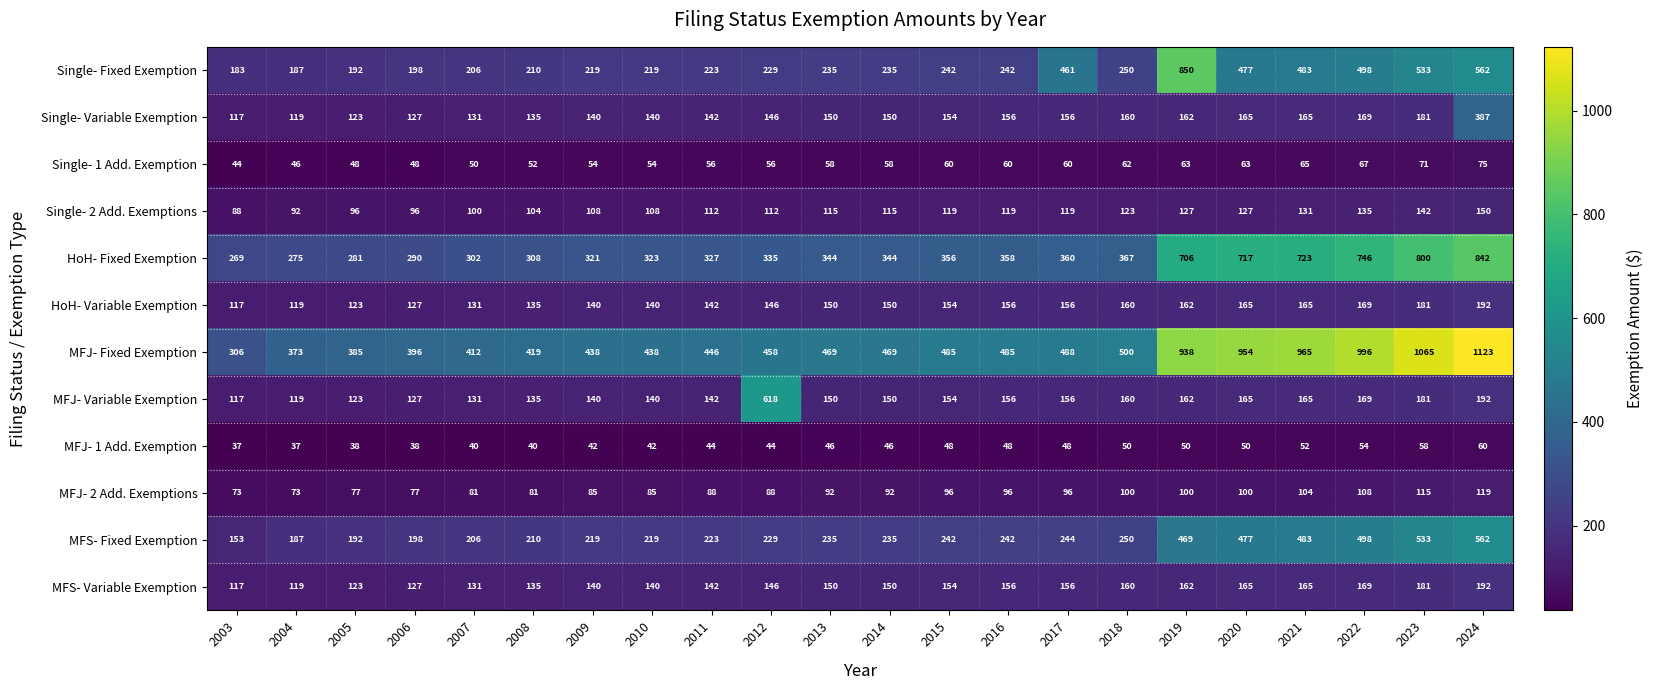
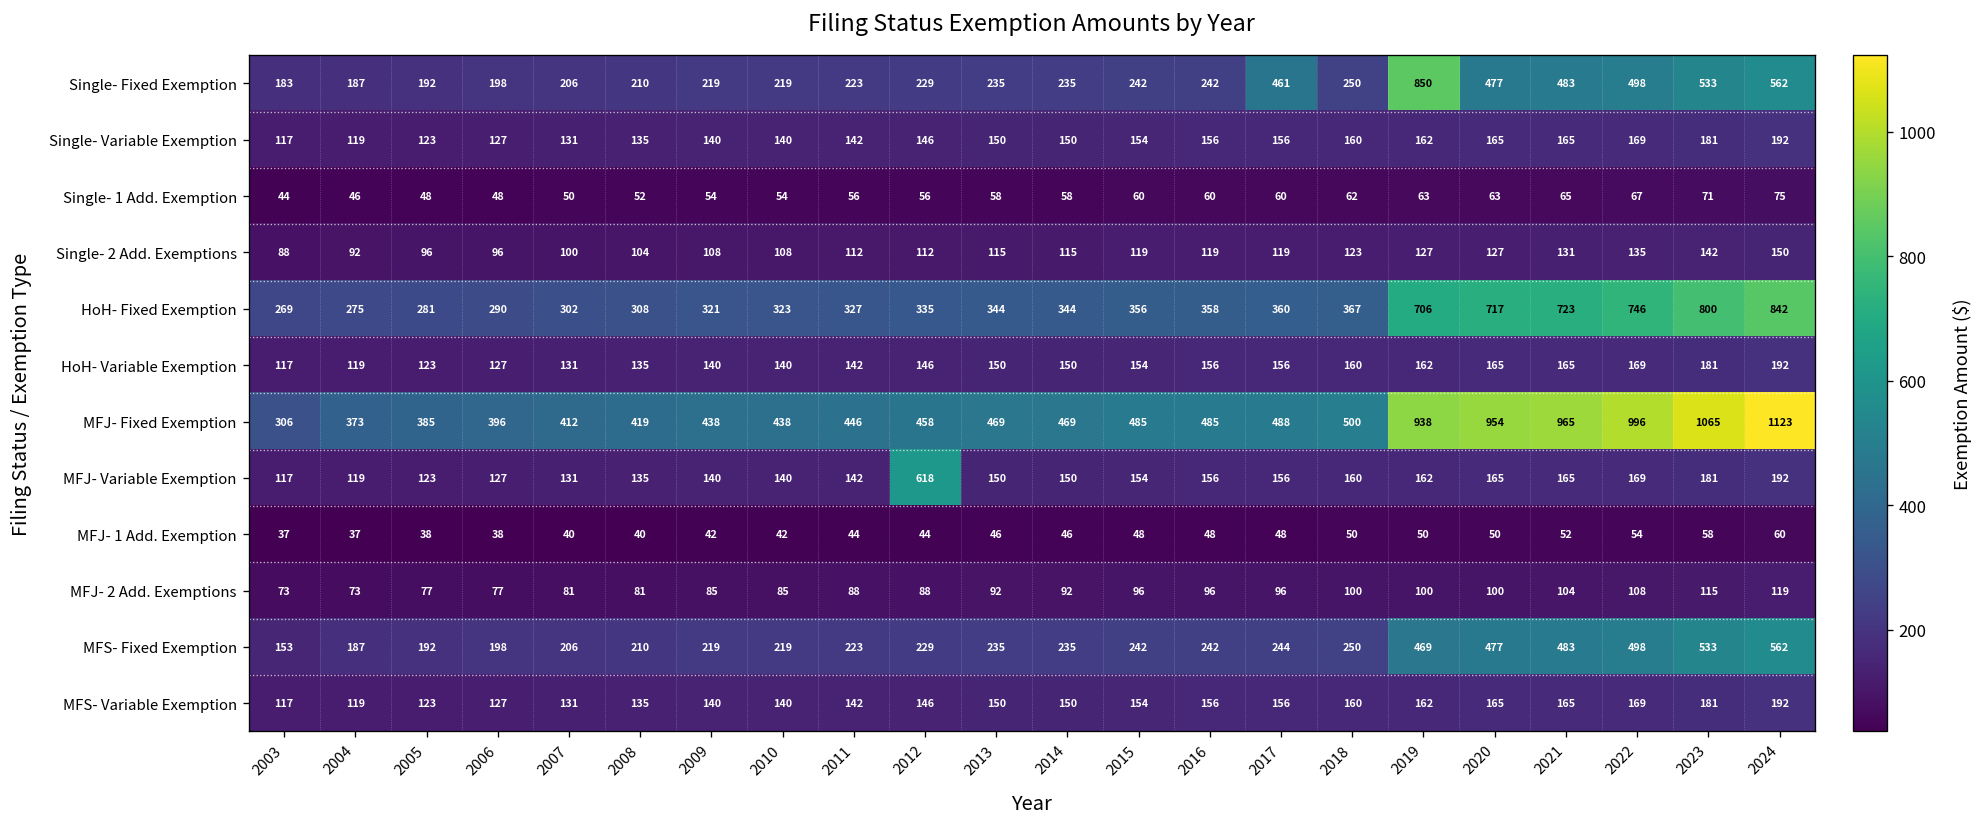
Single- Variable Exemption, 2024: 387 -> 192
